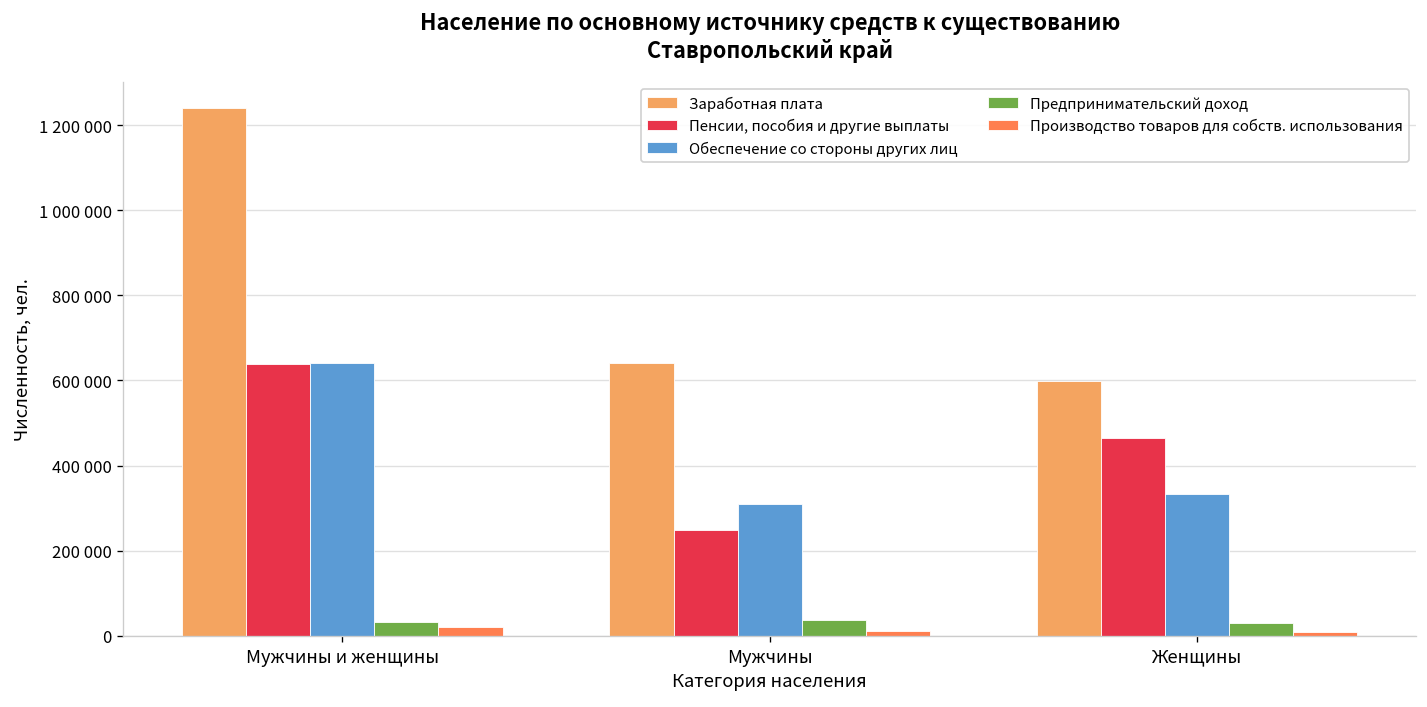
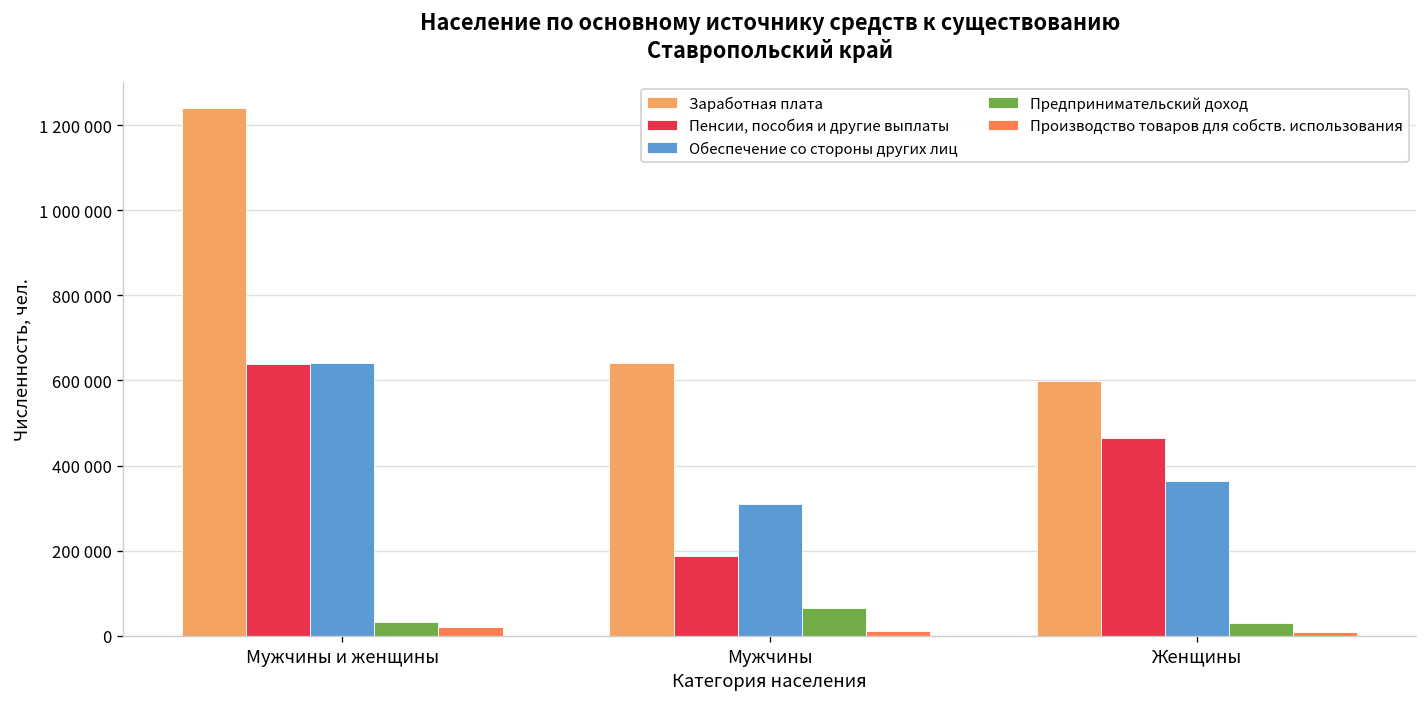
Пенсии, пособия и другие выплаты, Мужчины: 250000 -> 190000
Предпринимательский доход, Мужчины: 40000 -> 60000
Обеспечение со стороны других лиц, Женщины: 330000 -> 360000
